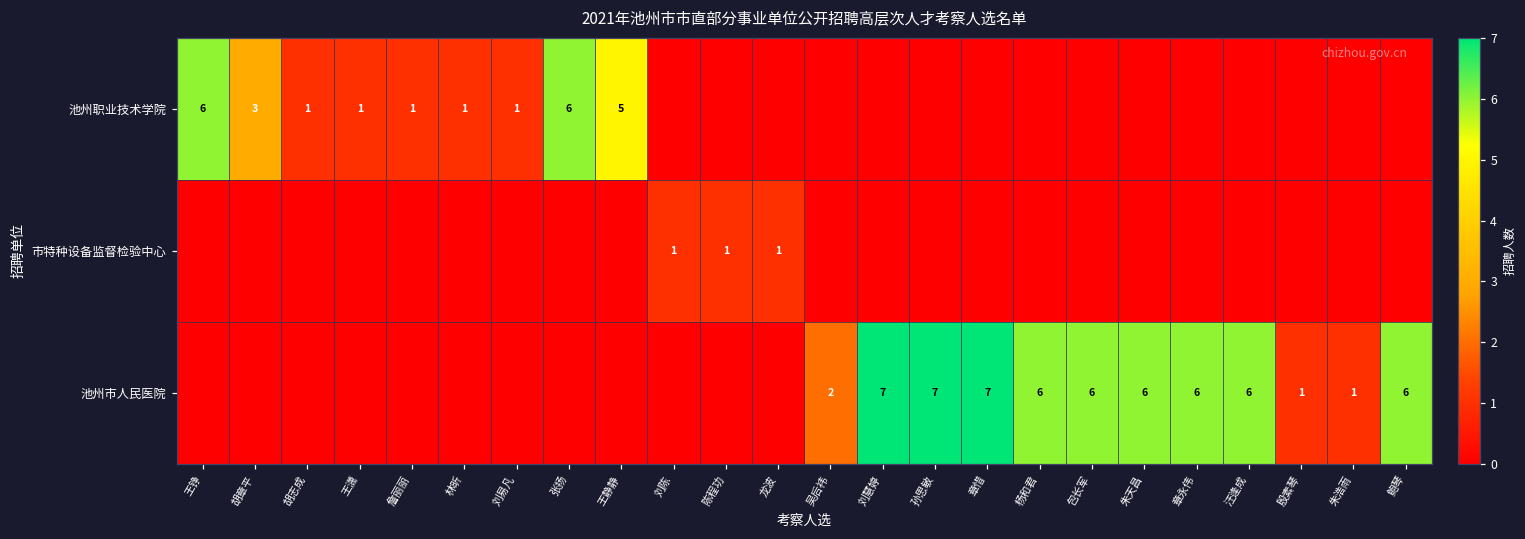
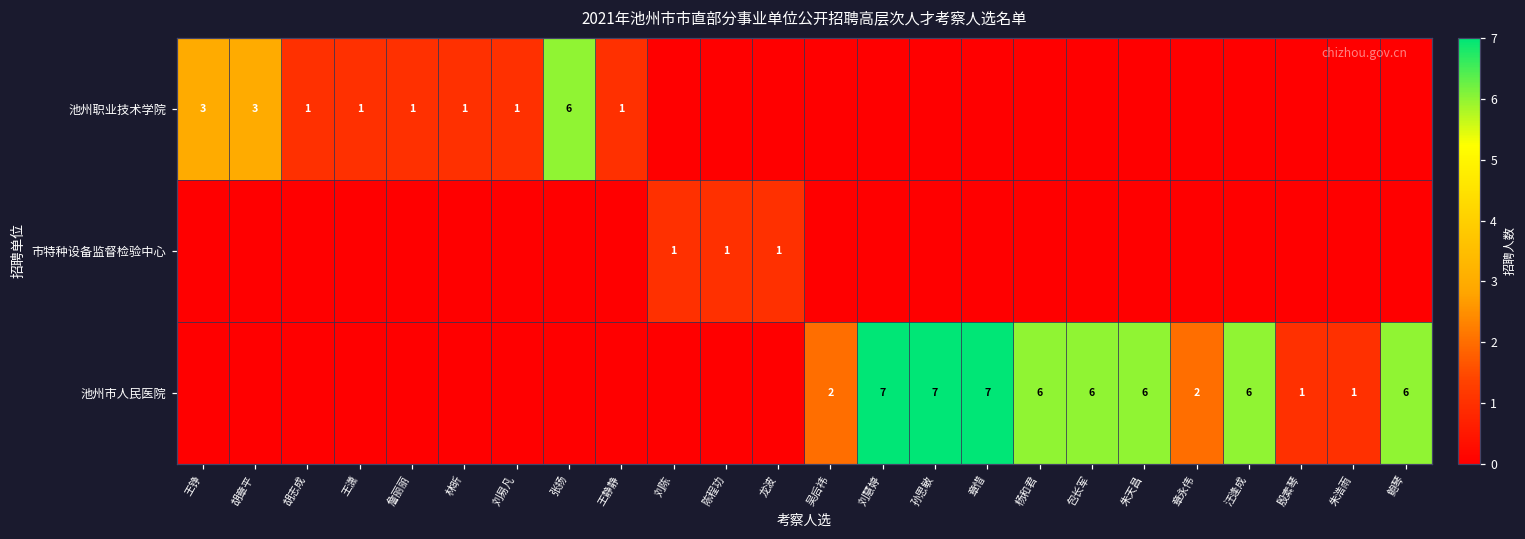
池州职业技术学院, 王铮: 6 -> 3
池州职业技术学院, 王静静: 5 -> 1
池州市人民医院, 章永伟: 6 -> 2
